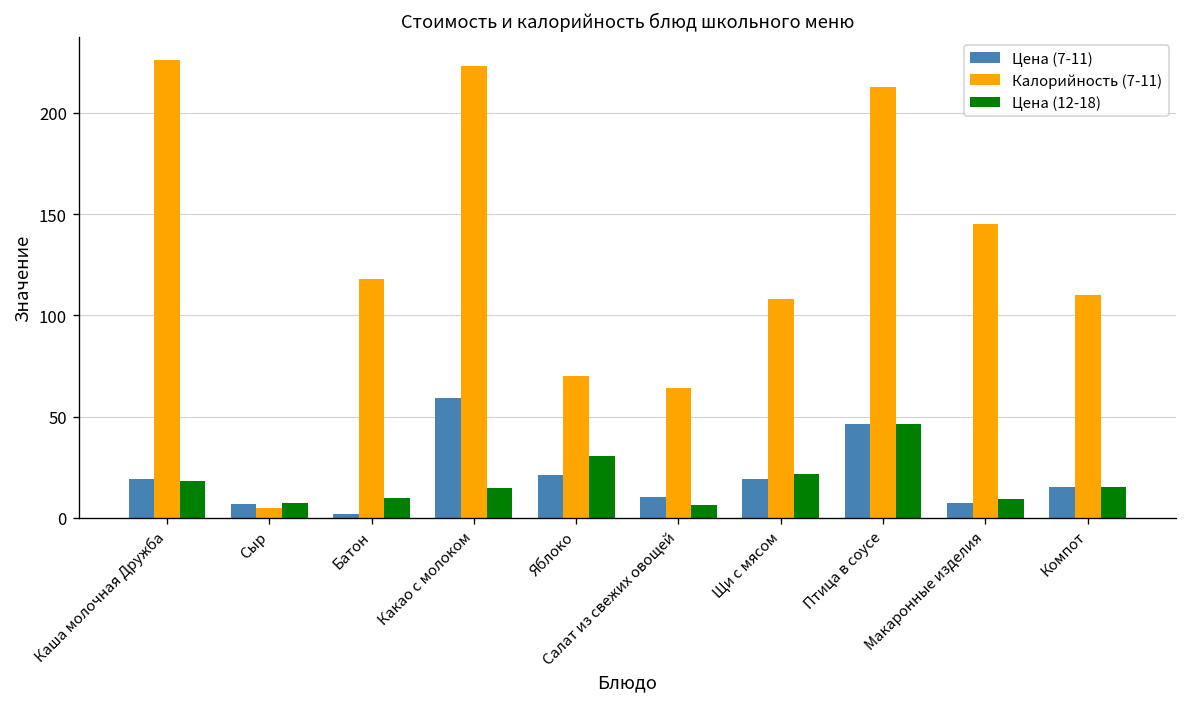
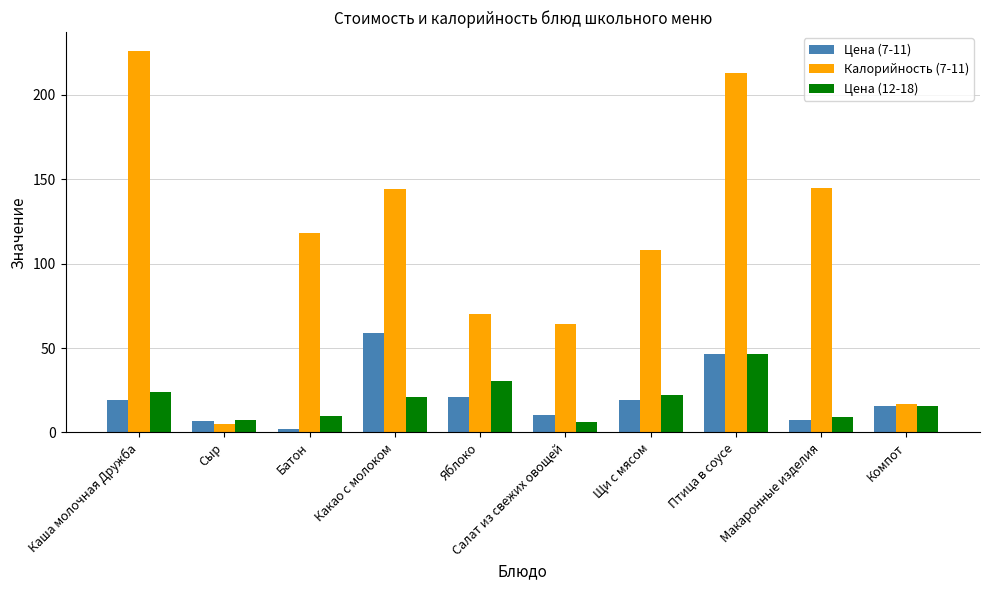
Цена (12-18), Каша молочная Дружба: 18 -> 24
Калорийность (7-11), Какао с молоком: 223 -> 144
Цена (12-18), Какао с молоком: 15 -> 21
Калорийность (7-11), Компот: 110 -> 17
